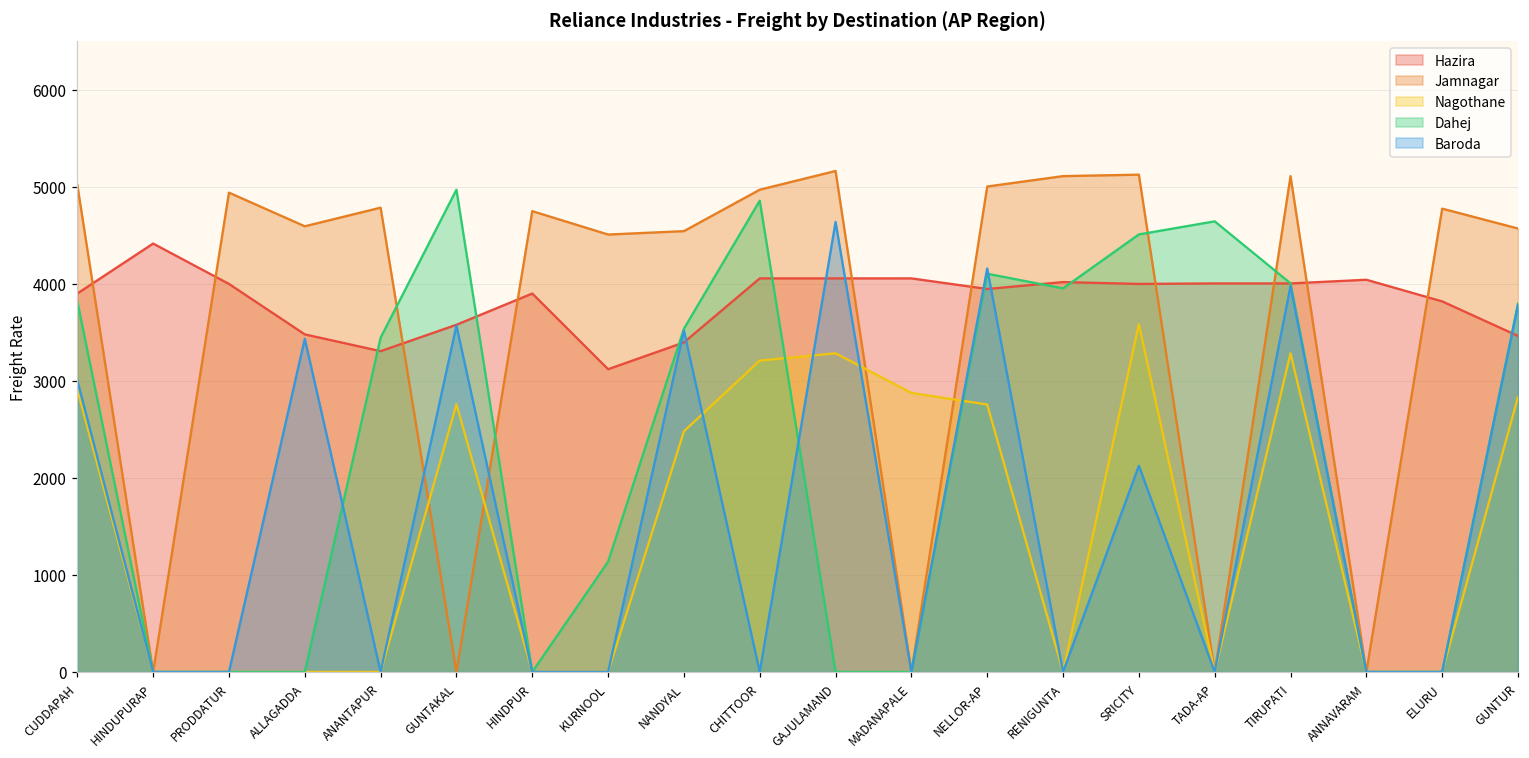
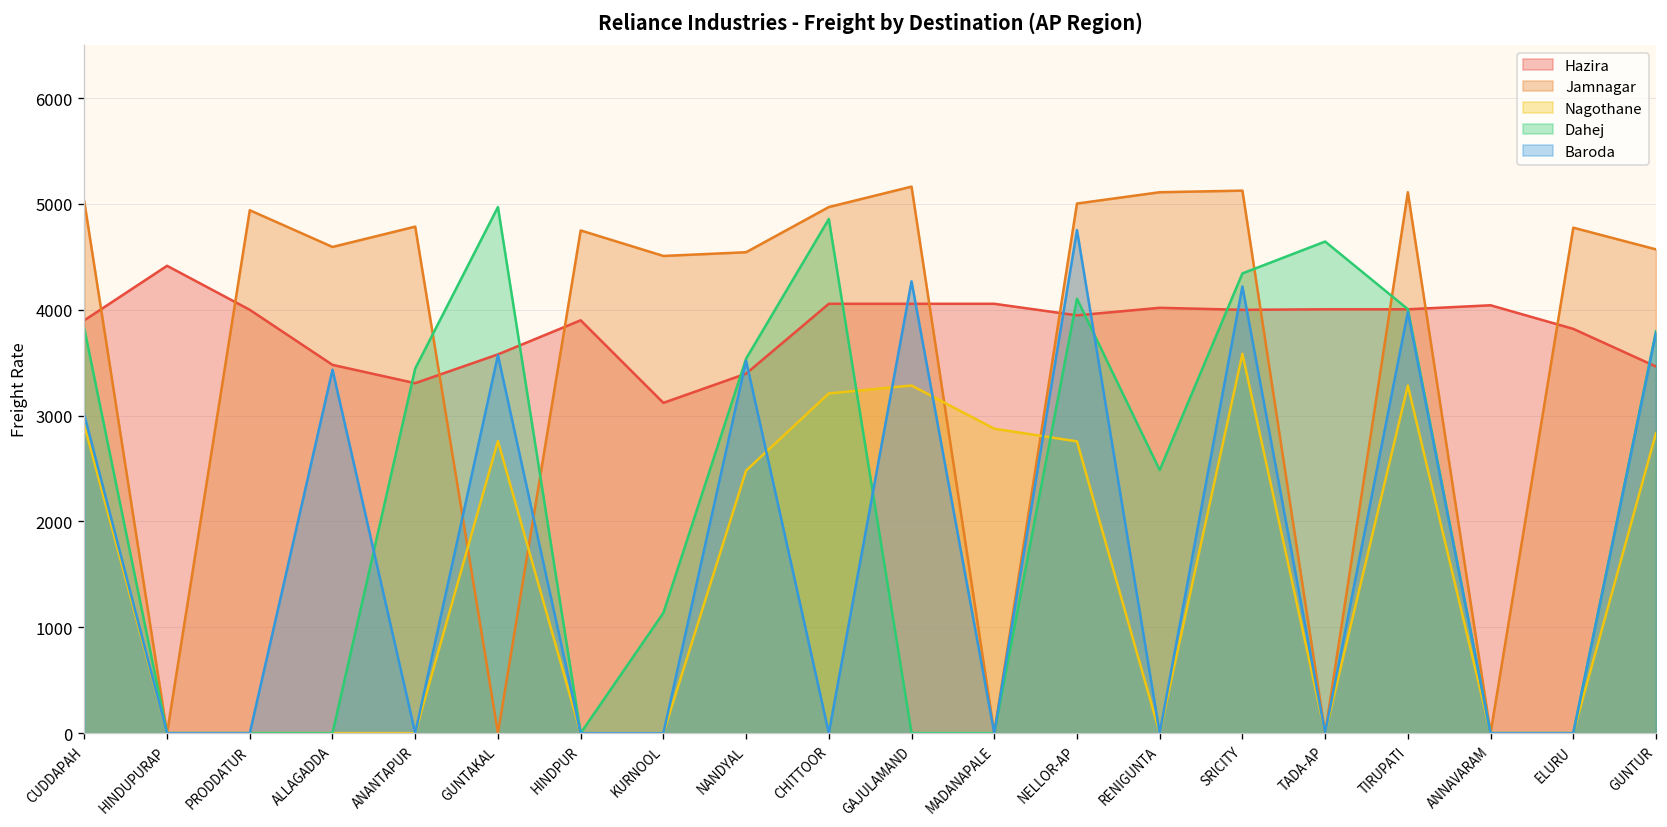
Baroda, GAJULAMAND: 4600 -> 4300
Baroda, NELLOR-AP: 4200 -> 4800
Dahej, RENIGUNTA: 4000 -> 2500
Dahej, SRICITY: 4500 -> 4300
Baroda, SRICITY: 2100 -> 4200
